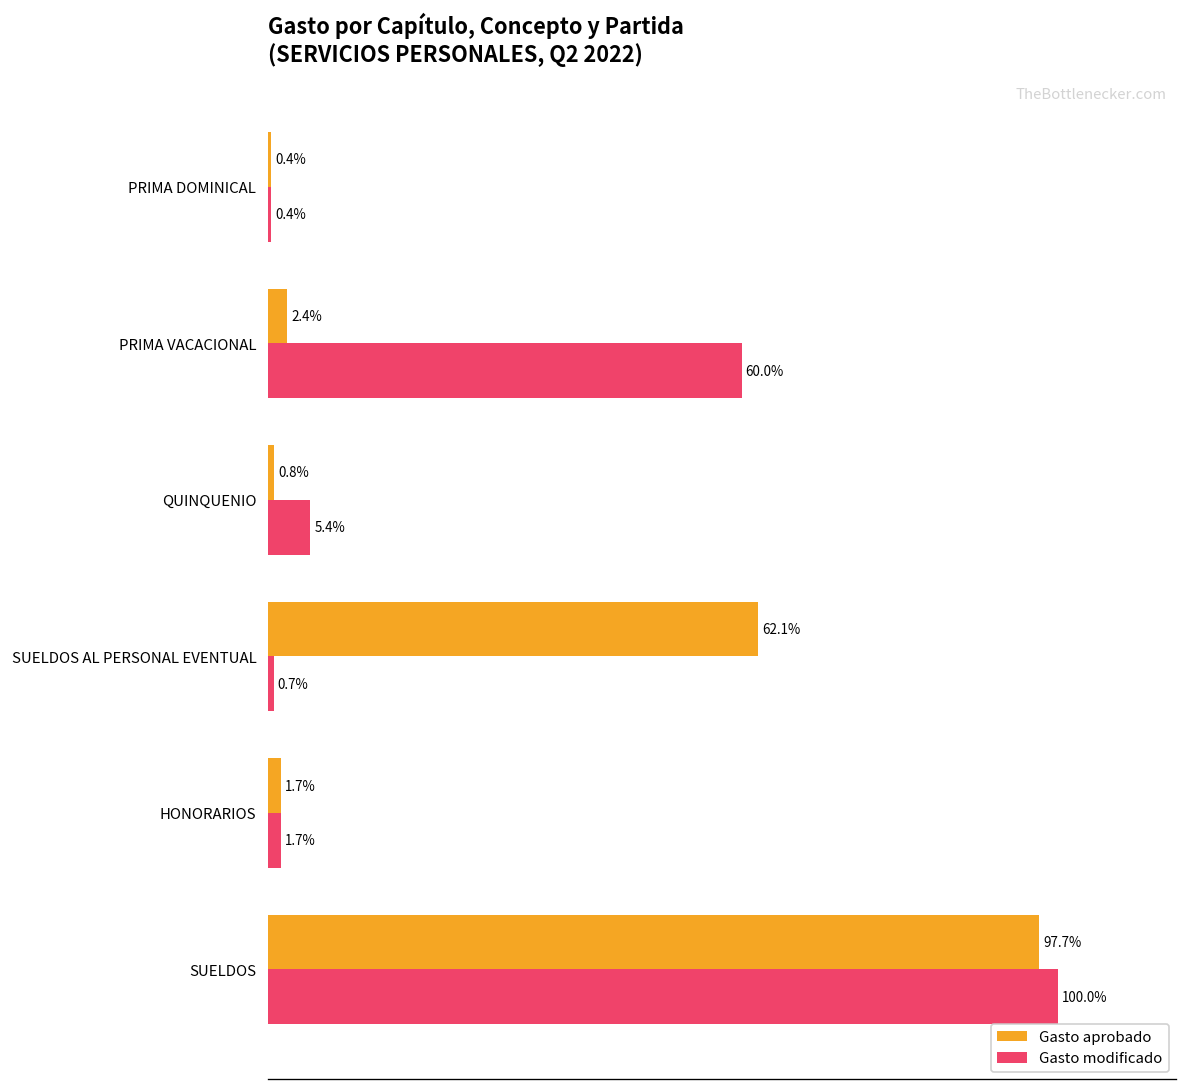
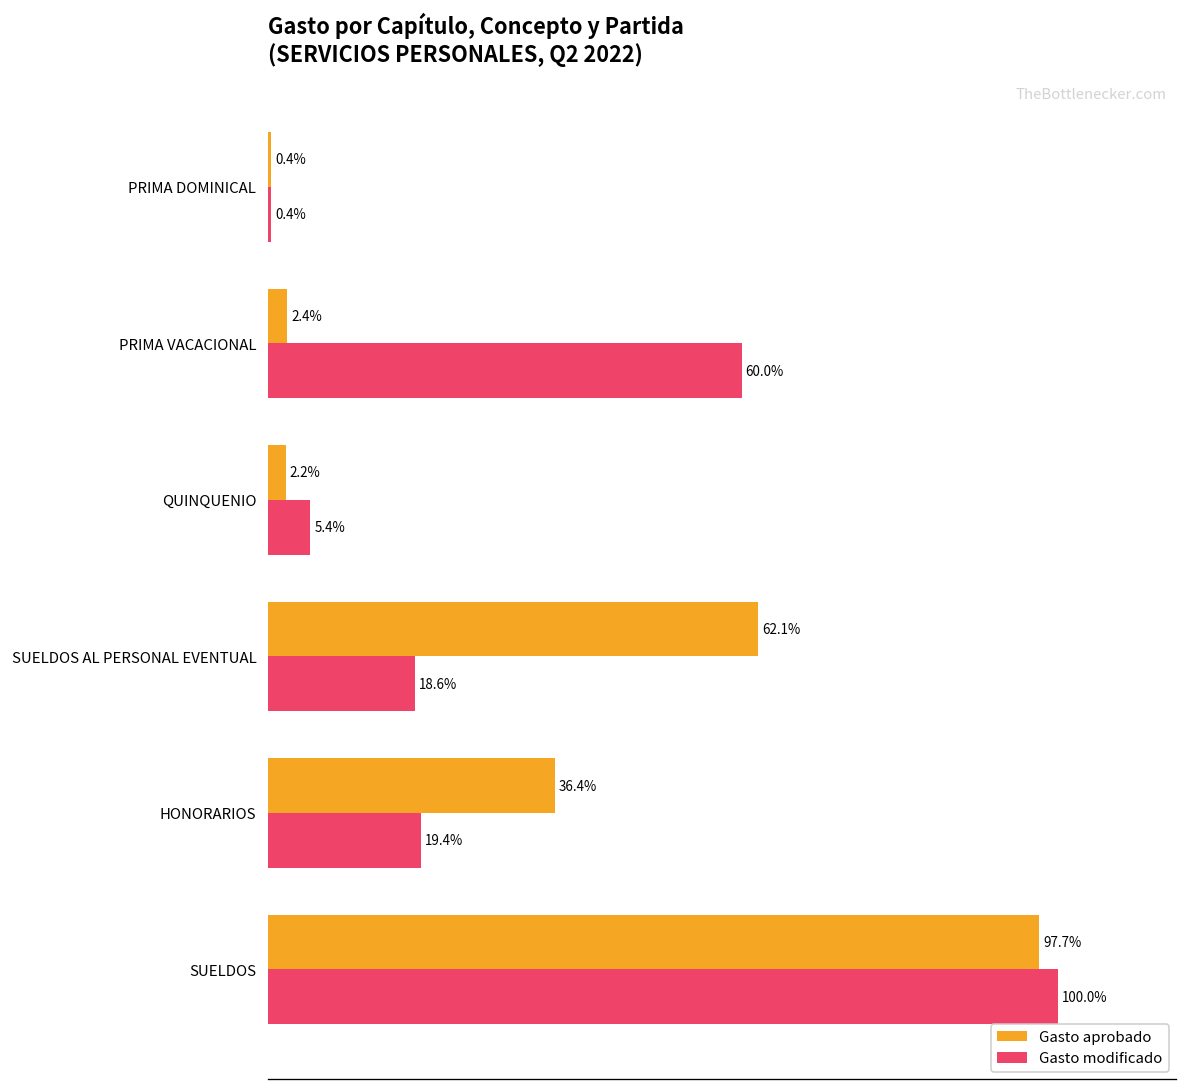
Gasto aprobado, QUINQUENIO: 0.8% -> 2.2%
Gasto modificado, SUELDOS AL PERSONAL EVENTUAL: 0.7% -> 18.6%
Gasto aprobado, HONORARIOS: 1.7% -> 36.4%
Gasto modificado, HONORARIOS: 1.7% -> 19.4%
